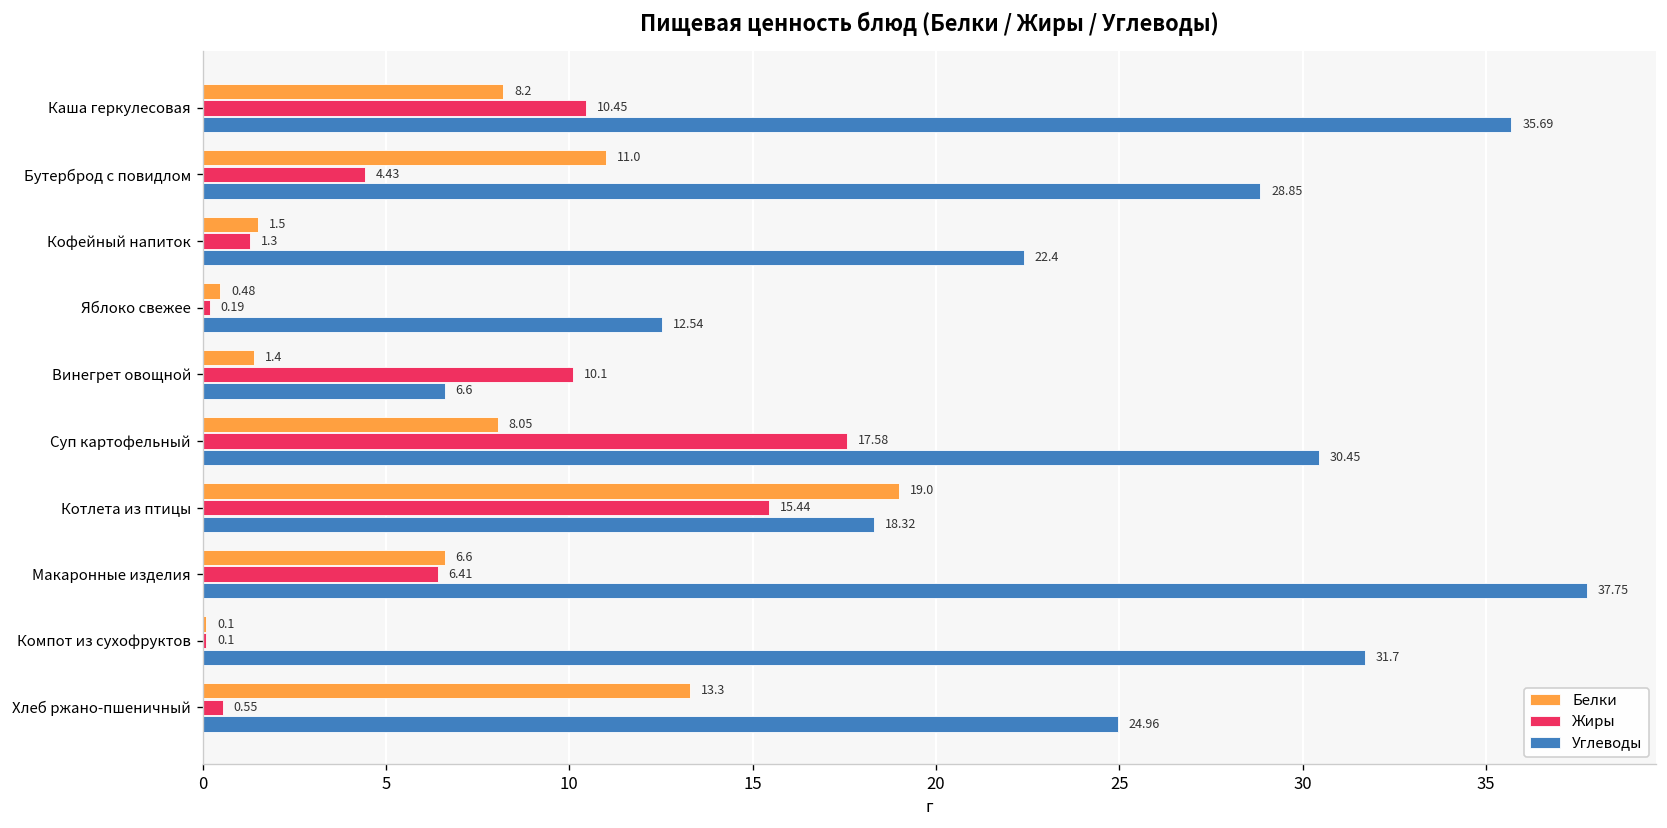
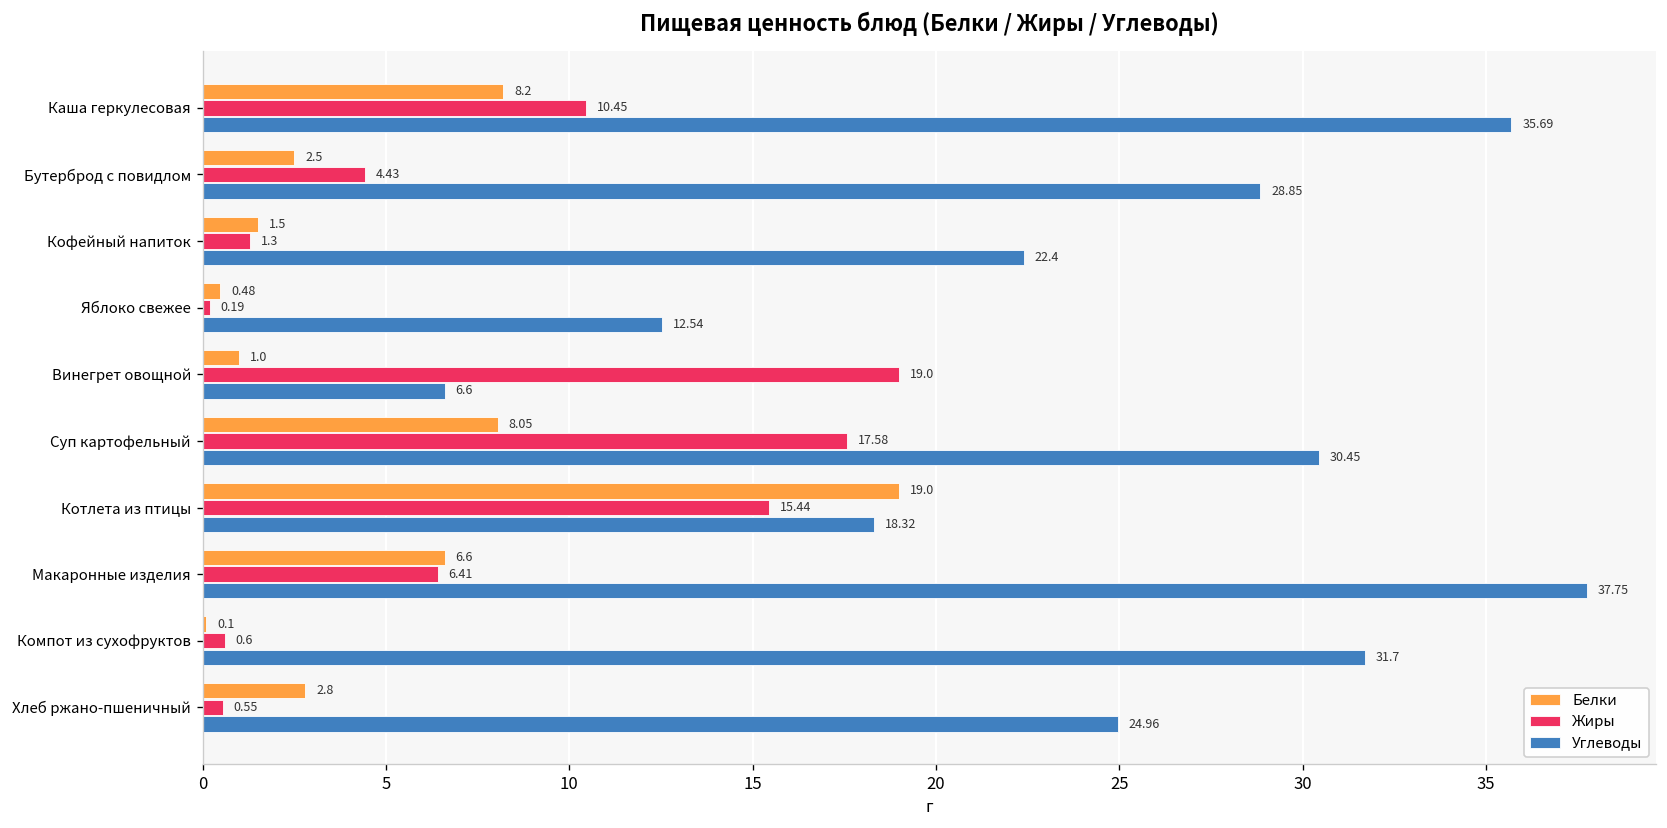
Белки, Бутерброд с повидлом: 11.0 -> 2.5
Белки, Винегрет овощной: 1.4 -> 1.0
Жиры, Винегрет овощной: 10.1 -> 19.0
Жиры, Компот из сухофруктов: 0.1 -> 0.6
Белки, Хлеб ржано-пшеничный: 13.3 -> 2.8
